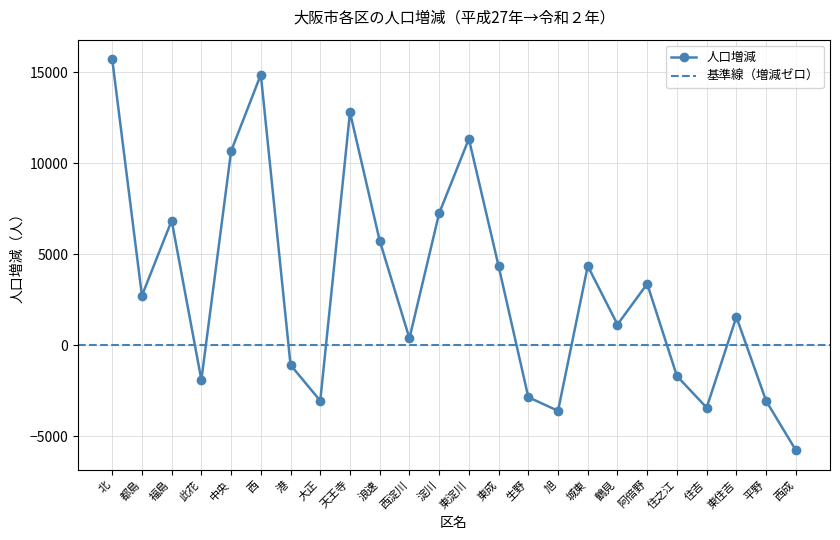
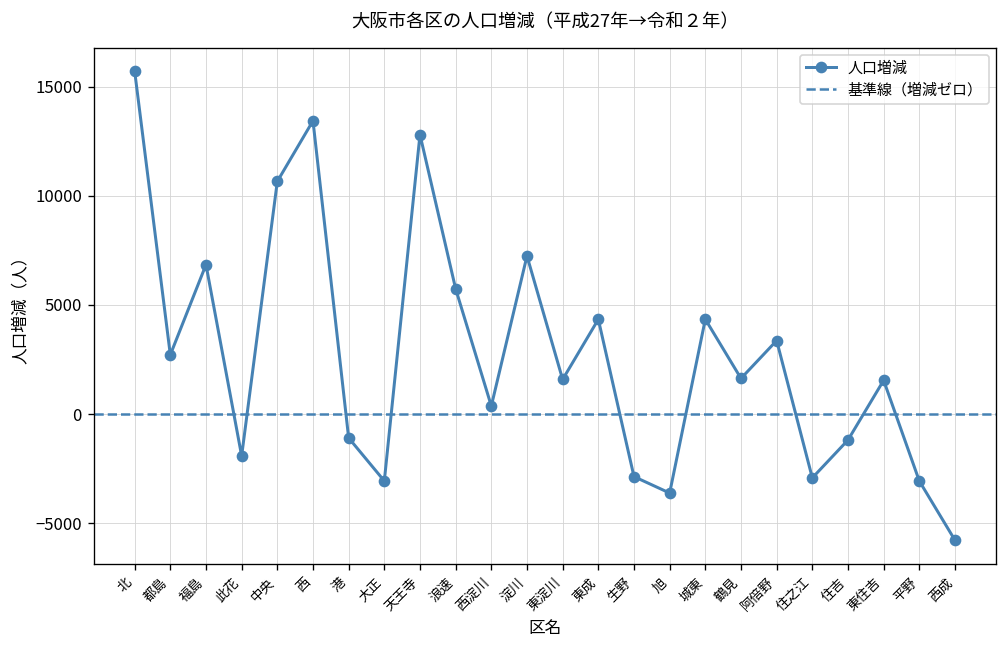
西: 14900 -> 13400
東淀川: 11300 -> 1600
鶴見: 1100 -> 1600
住之江: -1700 -> -2900
住吉: -3400 -> -1200
